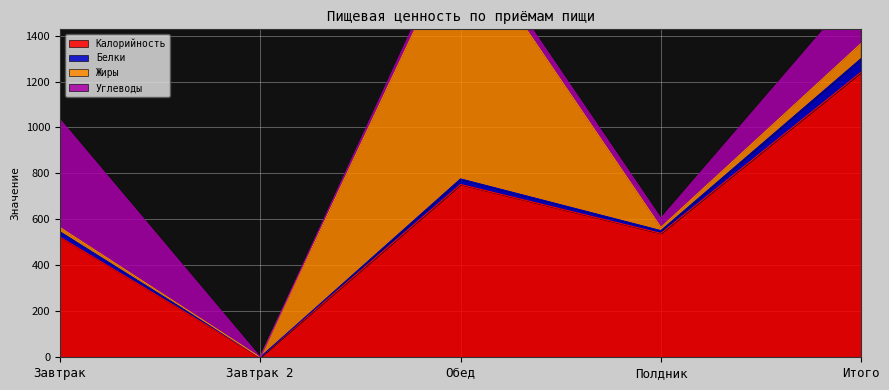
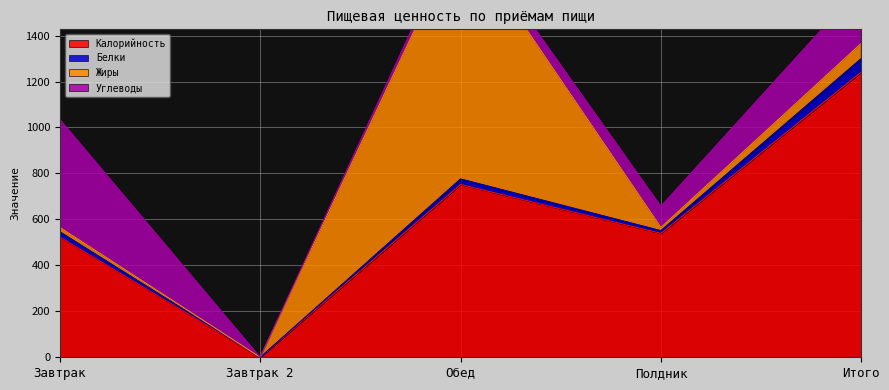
Углеводы, Полдник: 40 -> 90
